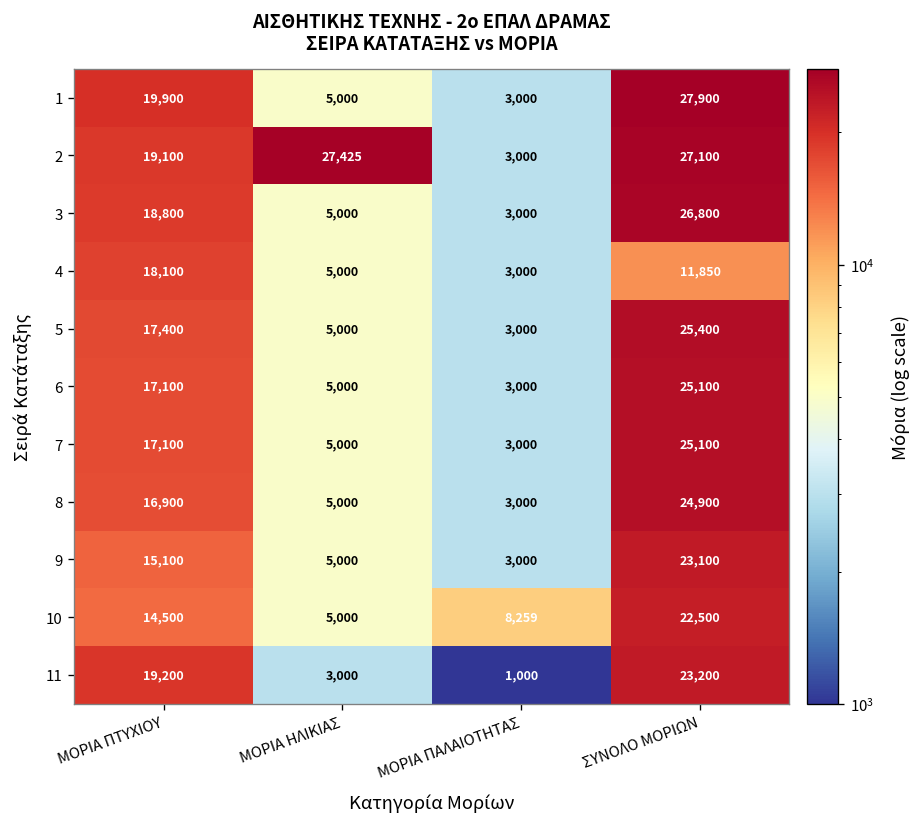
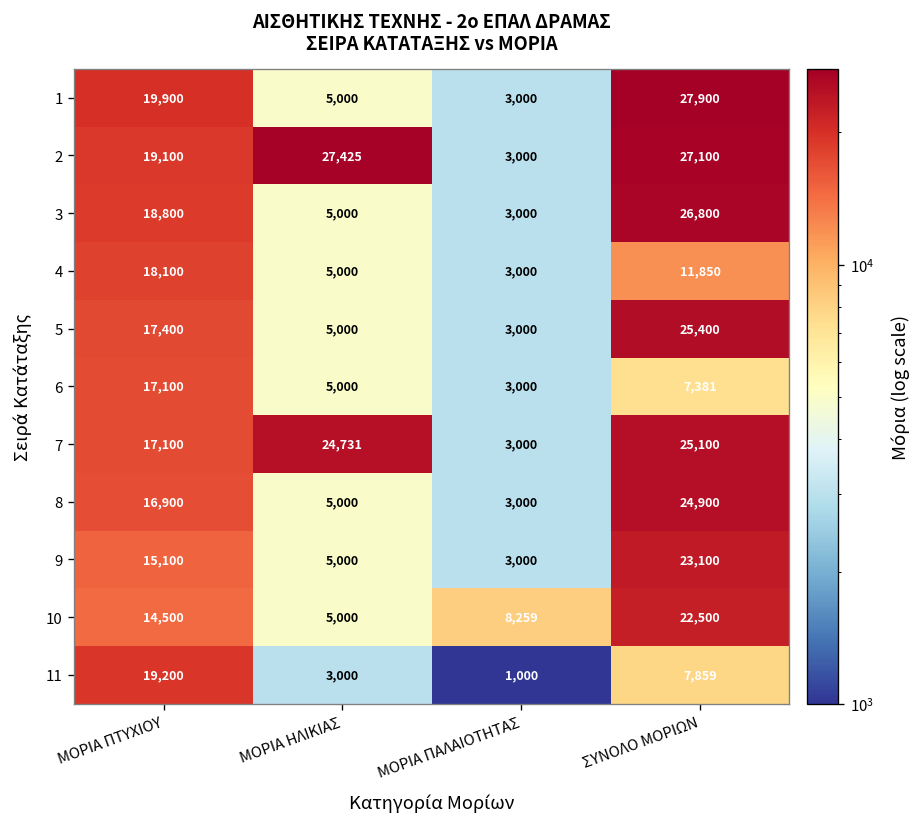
6, ΣΥΝΟΛΟ ΜΟΡΙΩΝ: 25,100 -> 7,381
7, ΜΟΡΙΑ ΗΛΙΚΙΑΣ: 5,000 -> 24,731
11, ΣΥΝΟΛΟ ΜΟΡΙΩΝ: 23,200 -> 7,859
